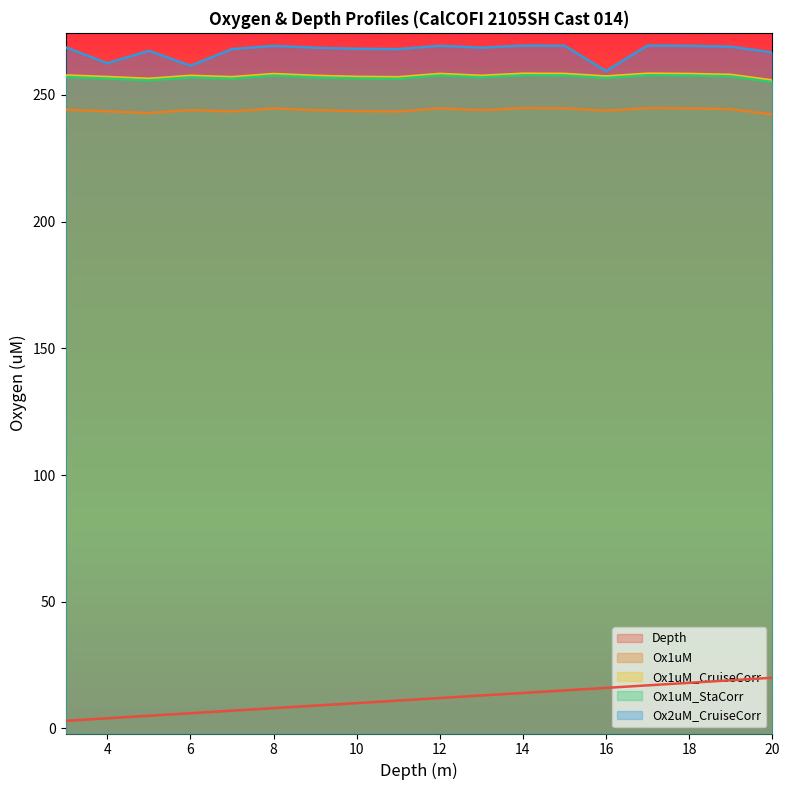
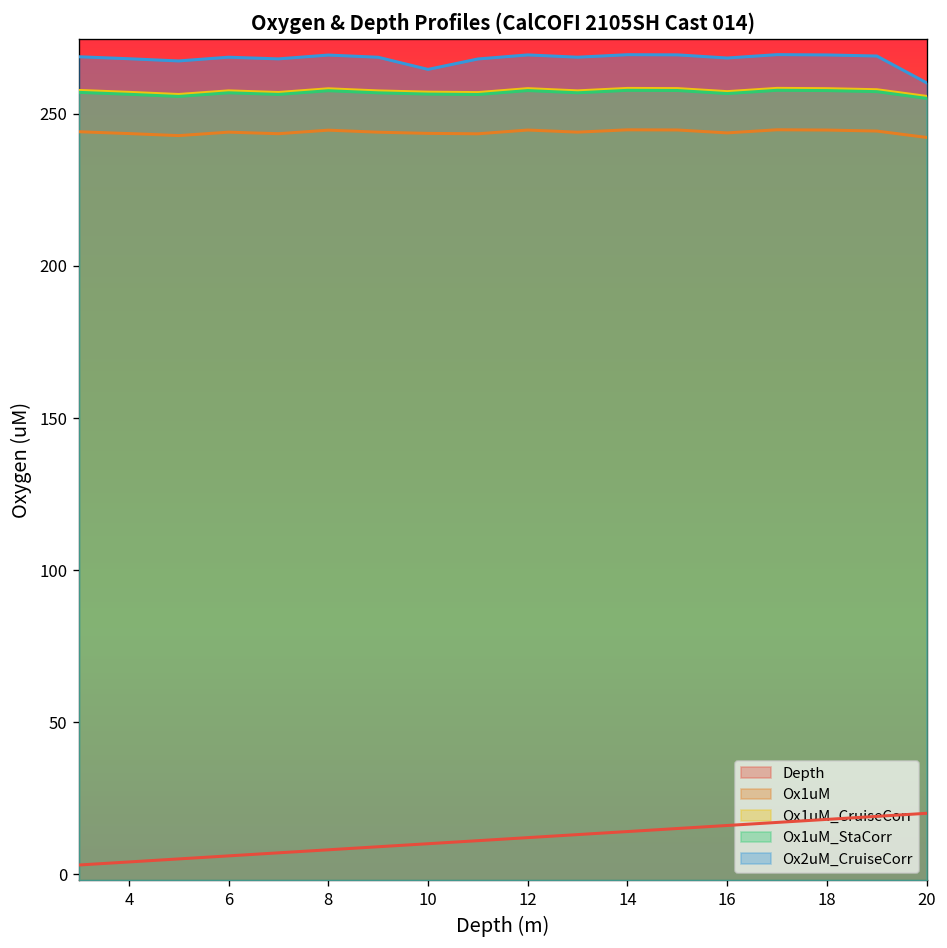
Ox2uM_CruiseCorr, 4: 263 -> 268
Ox2uM_CruiseCorr, 6: 262 -> 269
Ox2uM_CruiseCorr, 10: 268 -> 265
Ox2uM_CruiseCorr, 16: 259 -> 268
Ox2uM_CruiseCorr, 20: 267 -> 260
